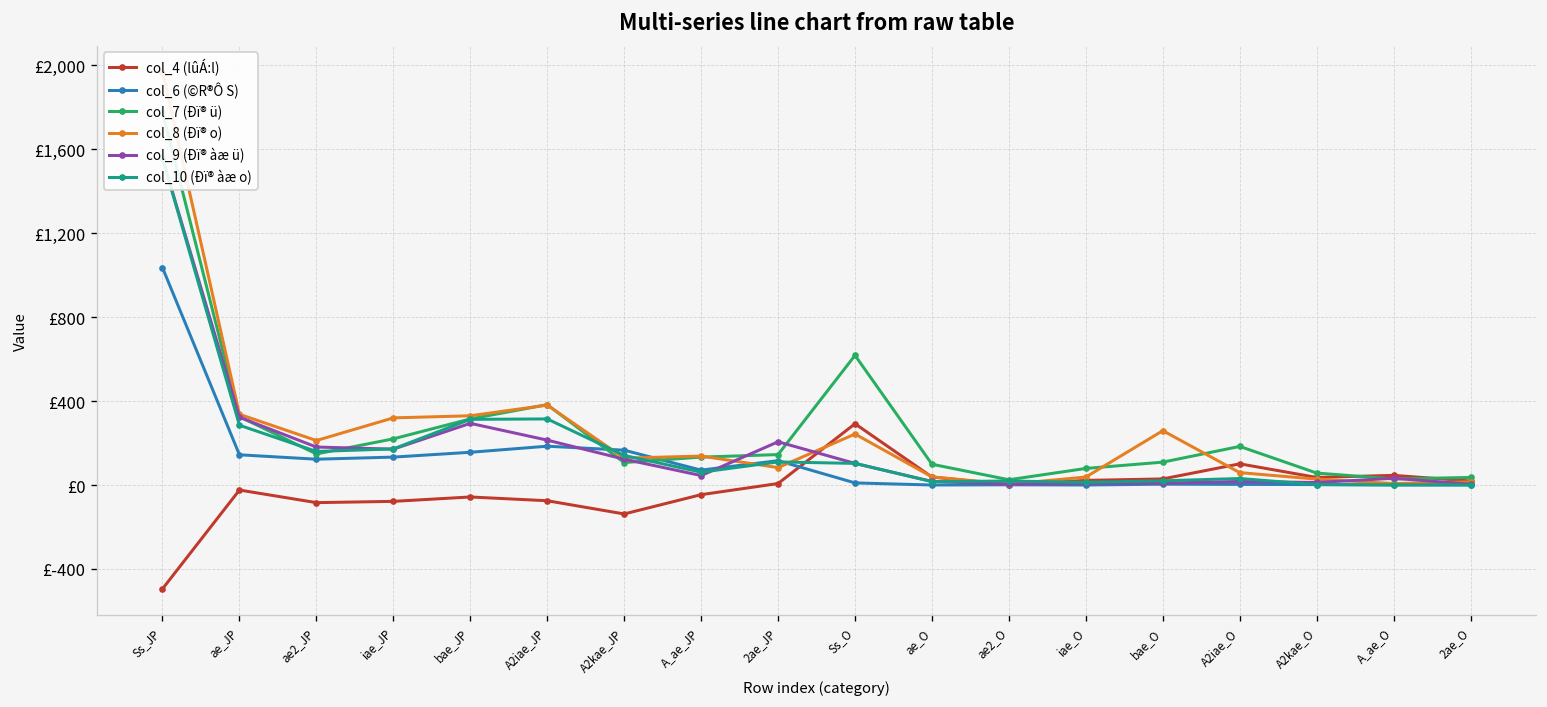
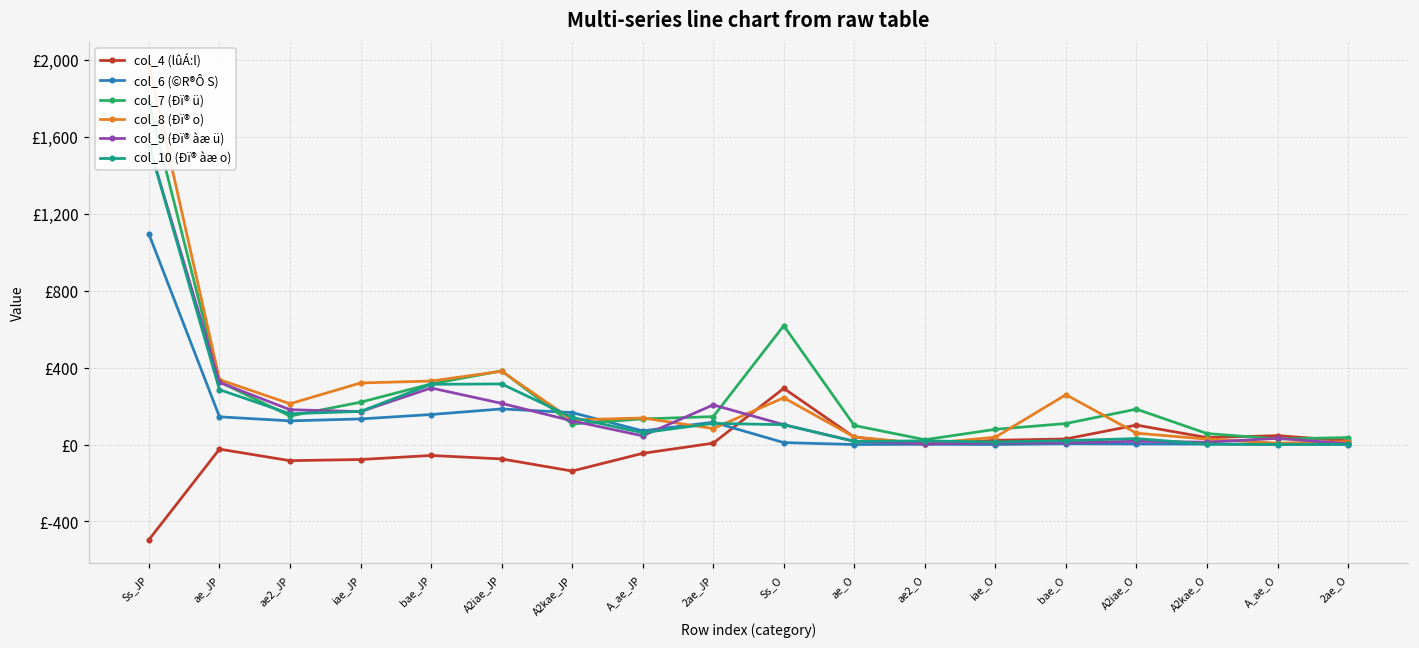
col_6 (©R®Ô S), Ss_JP: £1,040 -> £1,090
